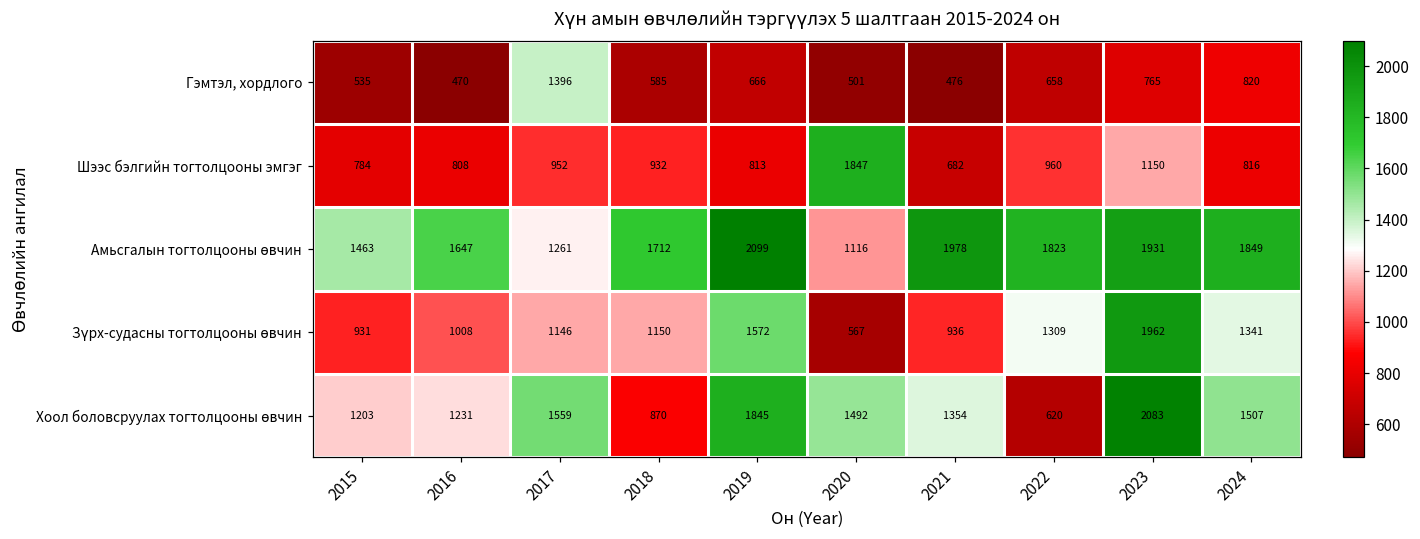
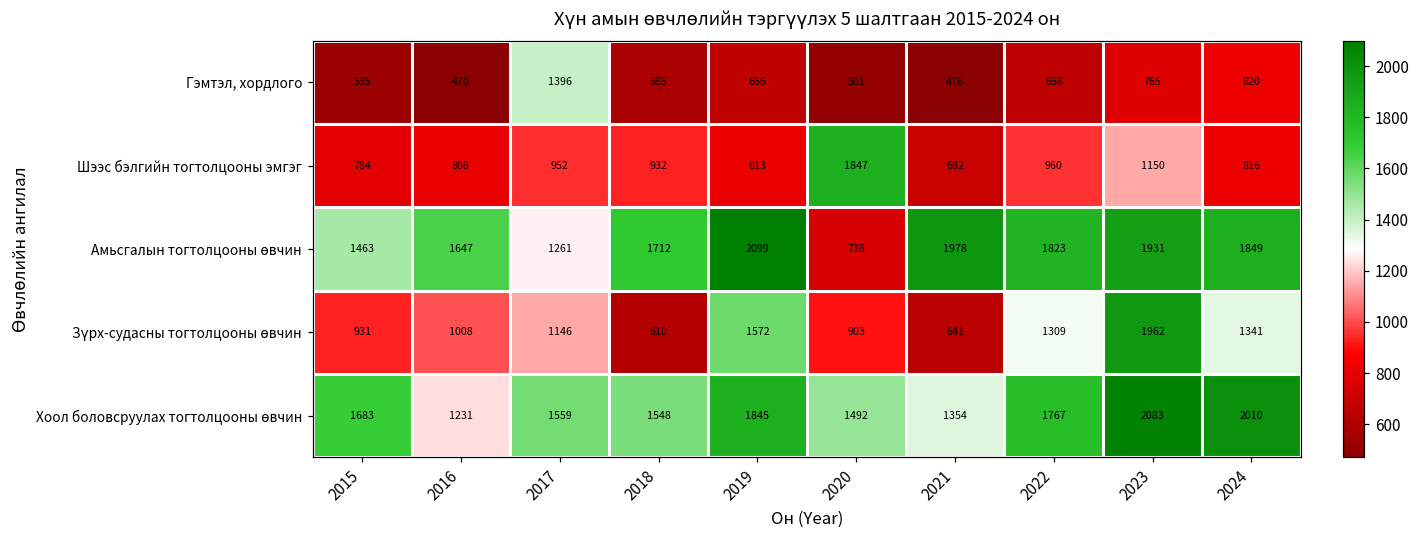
Амьсгалын тогтолцооны өвчин, 2020: 1116 -> 738
Зүрх-судасны тогтолцооны өвчин, 2018: 1150 -> 610
Зүрх-судасны тогтолцооны өвчин, 2020: 567 -> 903
Зүрх-судасны тогтолцооны өвчин, 2021: 936 -> 641
Хоол боловсруулах тогтолцооны өвчин, 2015: 1203 -> 1683
Хоол боловсруулах тогтолцооны өвчин, 2018: 870 -> 1548
Хоол боловсруулах тогтолцооны өвчин, 2022: 620 -> 1767
Хоол боловсруулах тогтолцооны өвчин, 2024: 1507 -> 2010
